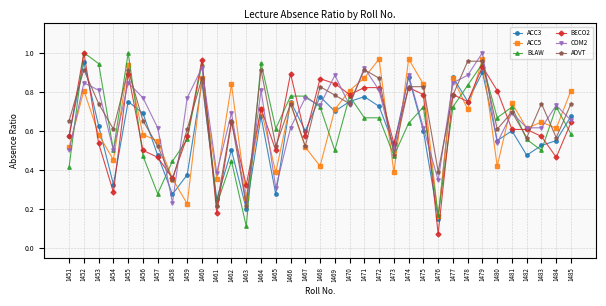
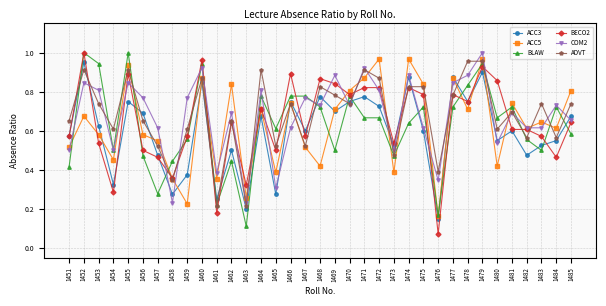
ACC5, 1452: 0.81 -> 0.68
BLAW, 1464: 0.95 -> 0.78
BECO2, 1480: 0.81 -> 0.86
